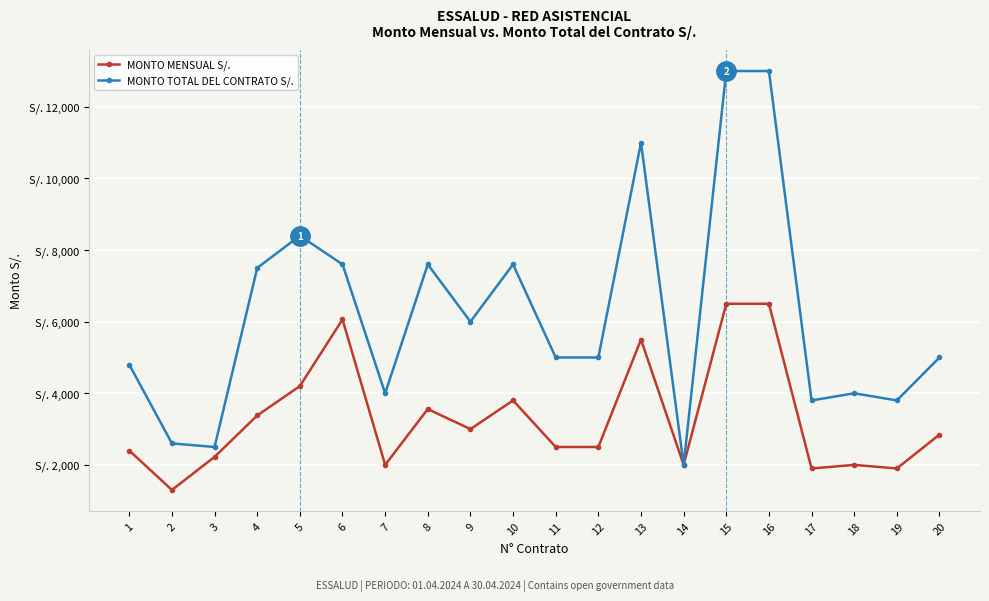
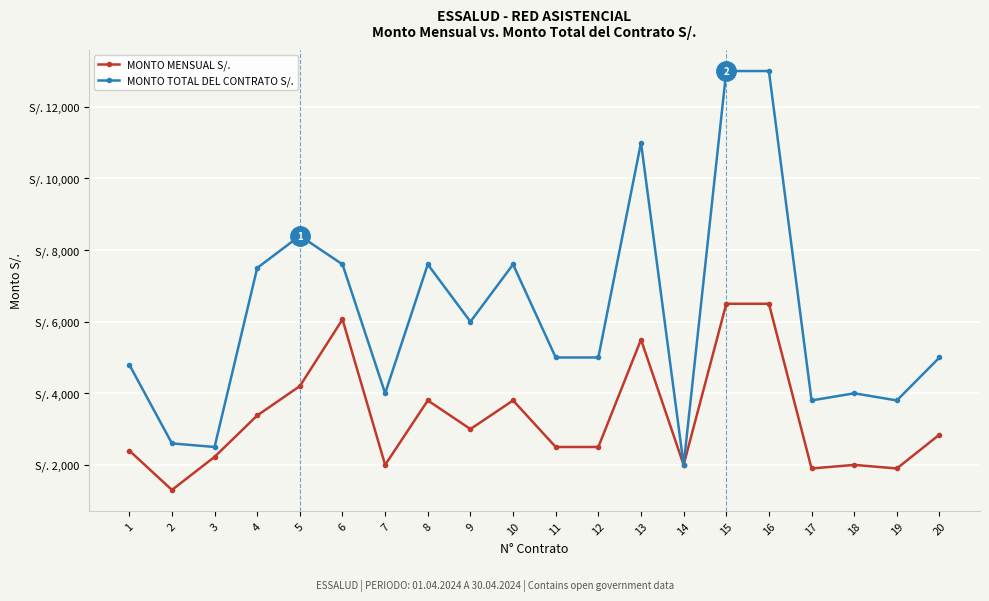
MONTO MENSUAL S/., 8: S/. 3,600 -> S/. 3,800
